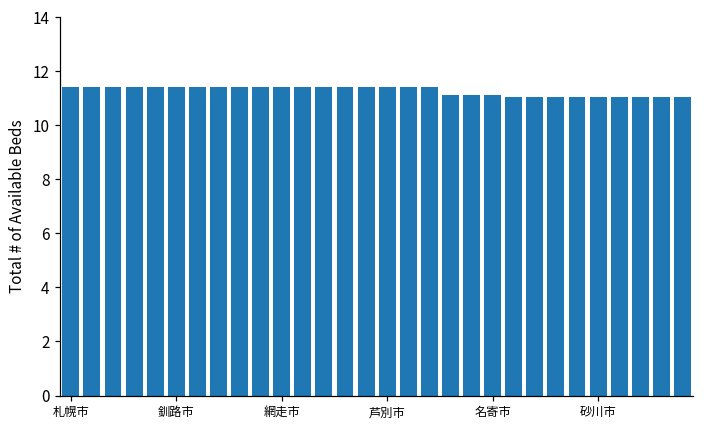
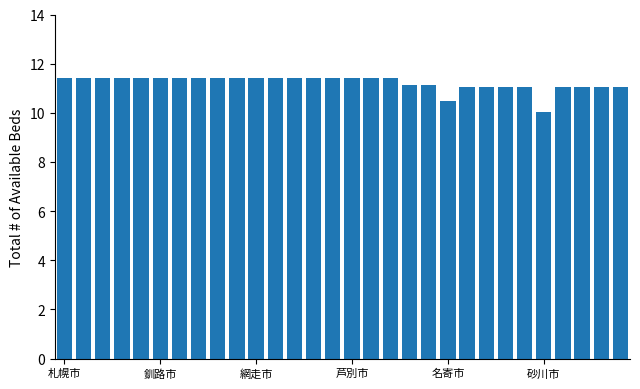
名寄市: 11.1 -> 10.5
砂川市: 11.1 -> 10.1
